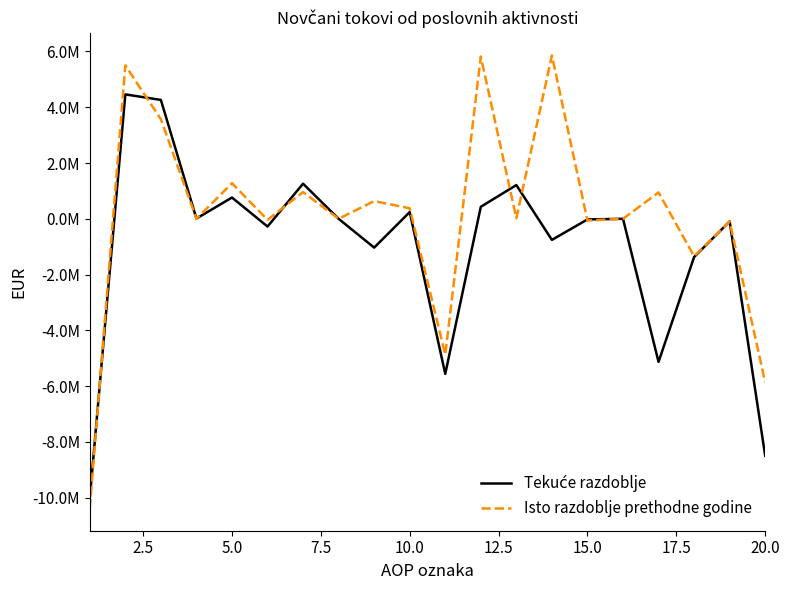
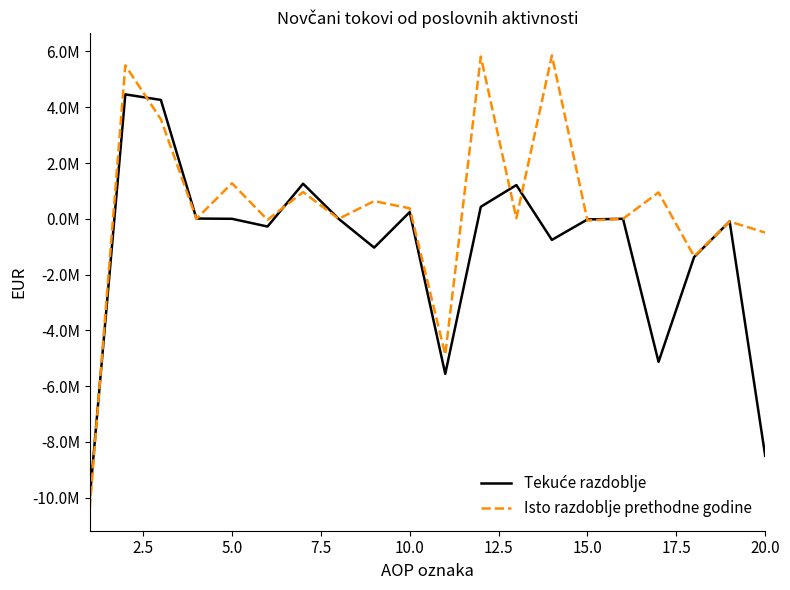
Tekuće razdoblje, 5.0: 800000 -> 0
Isto razdoblje prethodne godine, 20.0: -5900000 -> -500000
